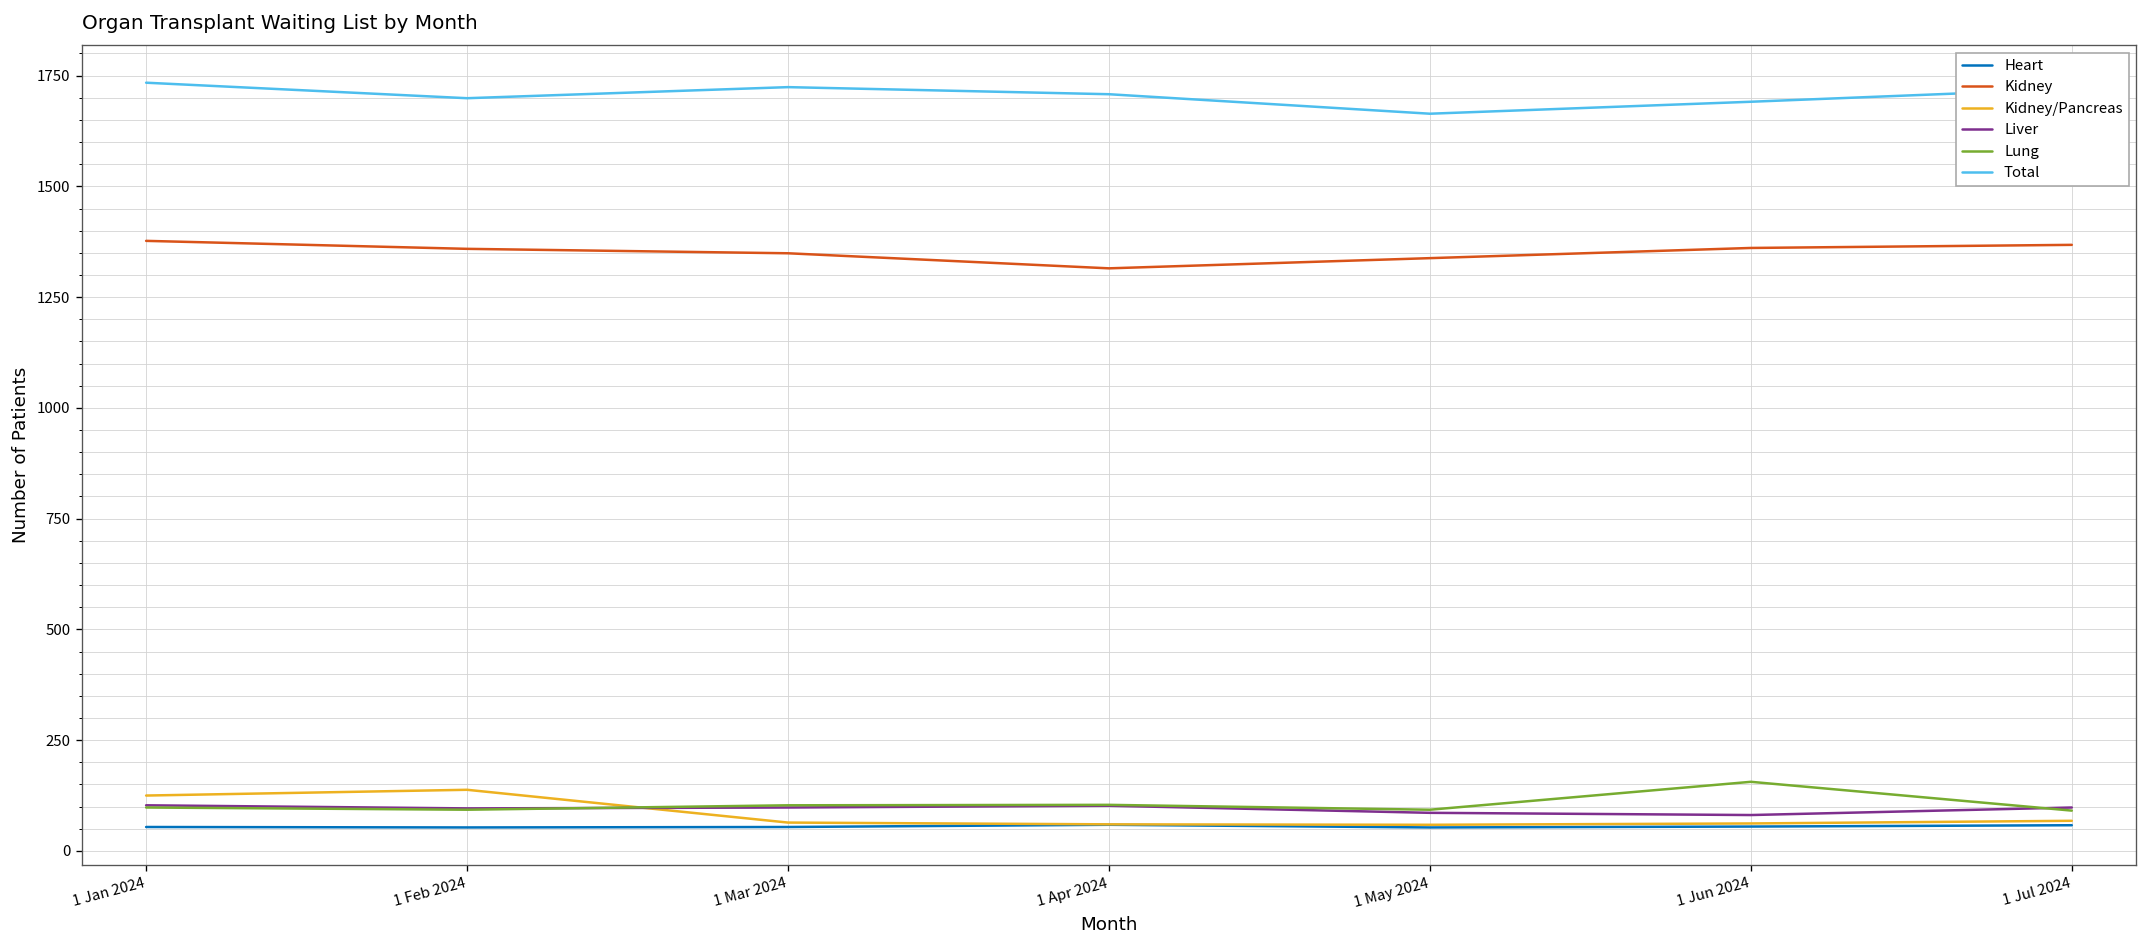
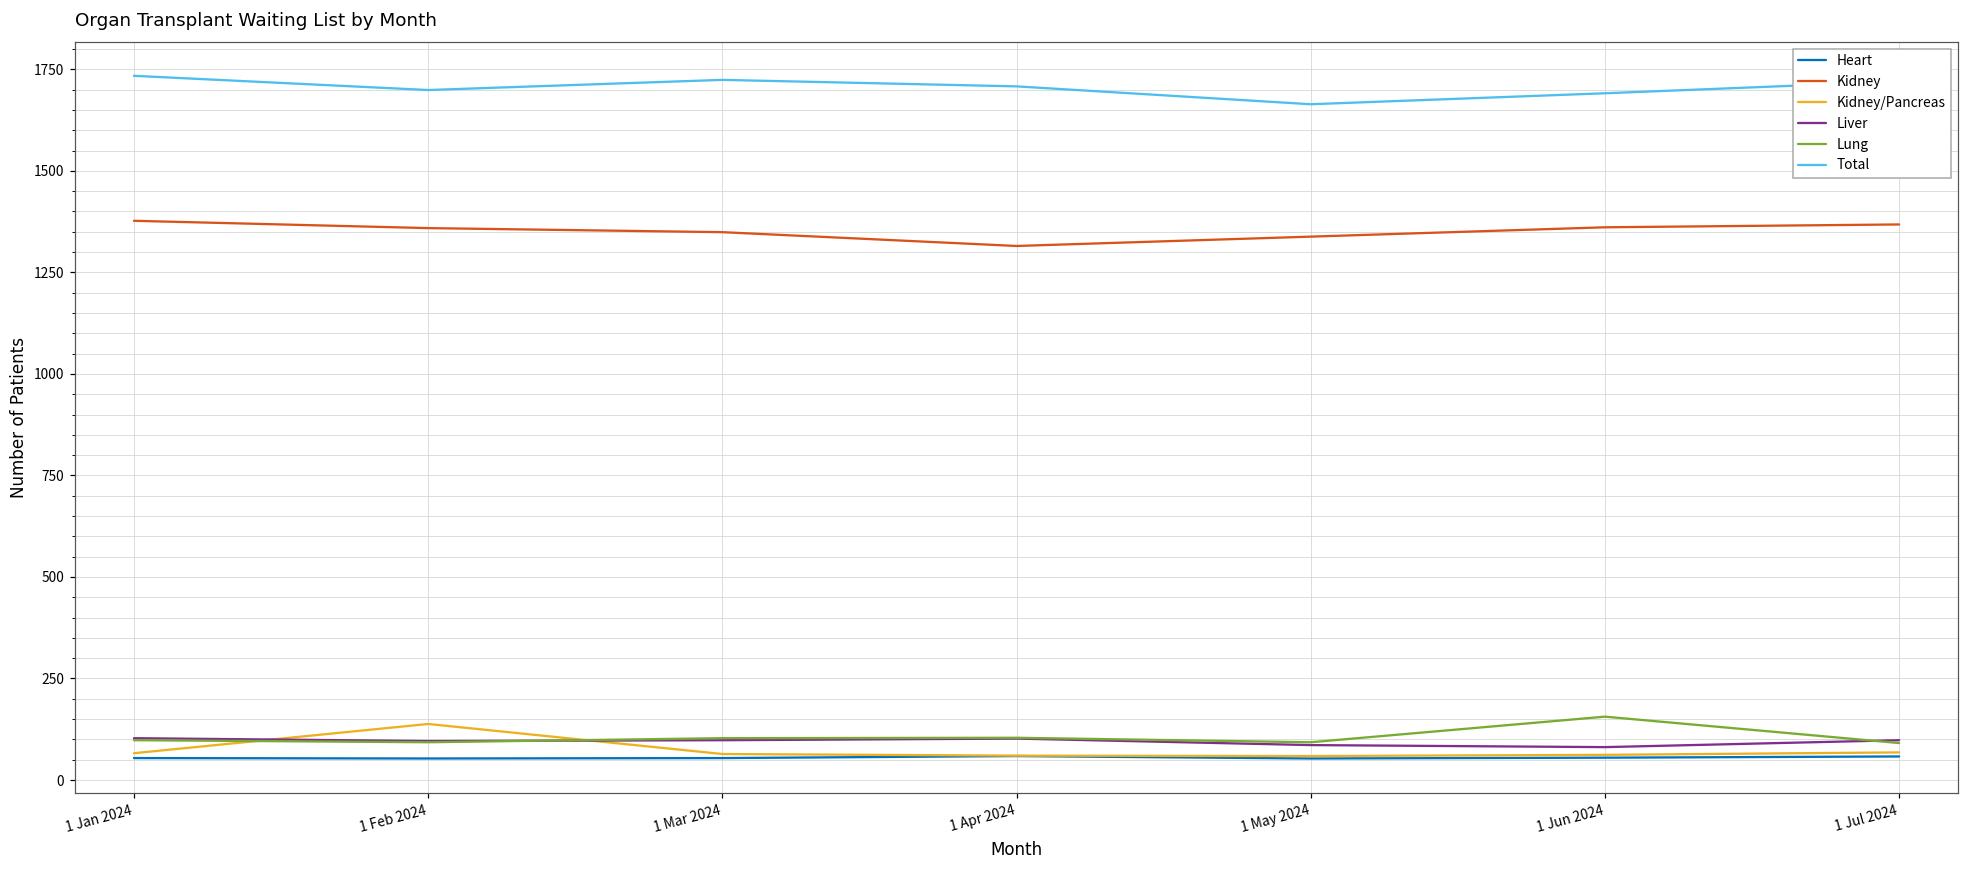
Kidney/Pancreas, 1 Jan 2024: 130 -> 70
